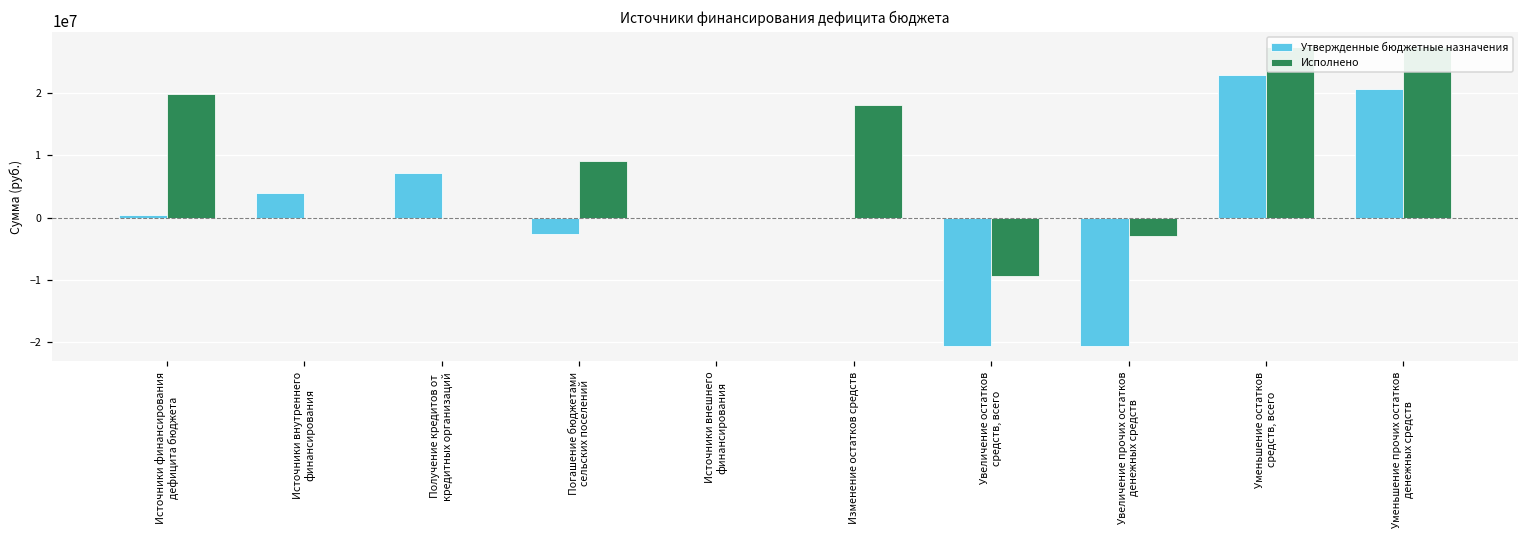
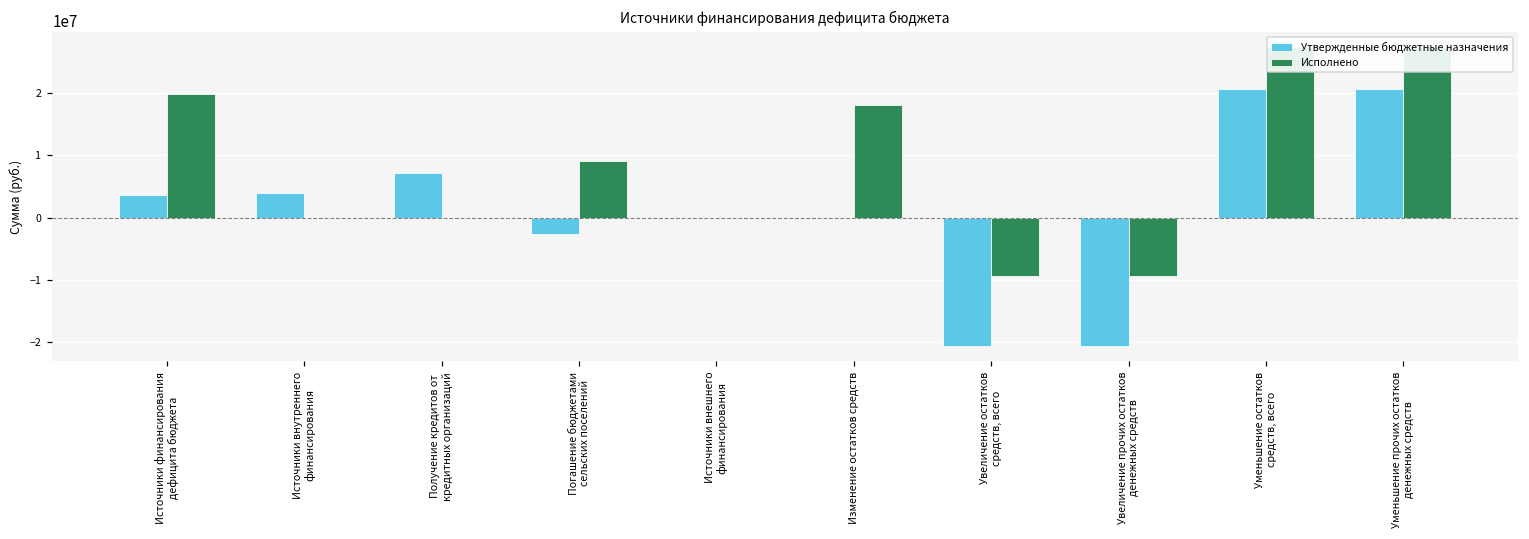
Утвержденные бюджетные назначения, Источники финансирования дефицита бюджета: 0 -> 4000000
Исполнено, Увеличение прочих остатков денежных средств: -3000000 -> -9000000
Утвержденные бюджетные назначения, Уменьшение остатков средств, всего: 23000000 -> 21000000
